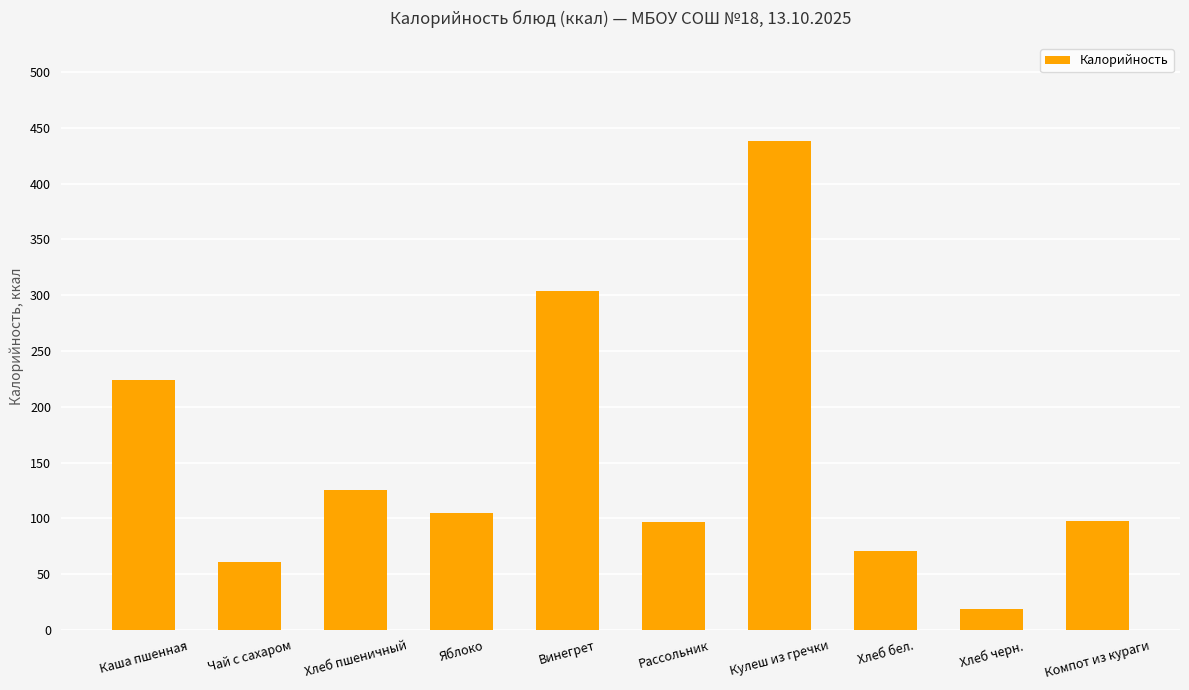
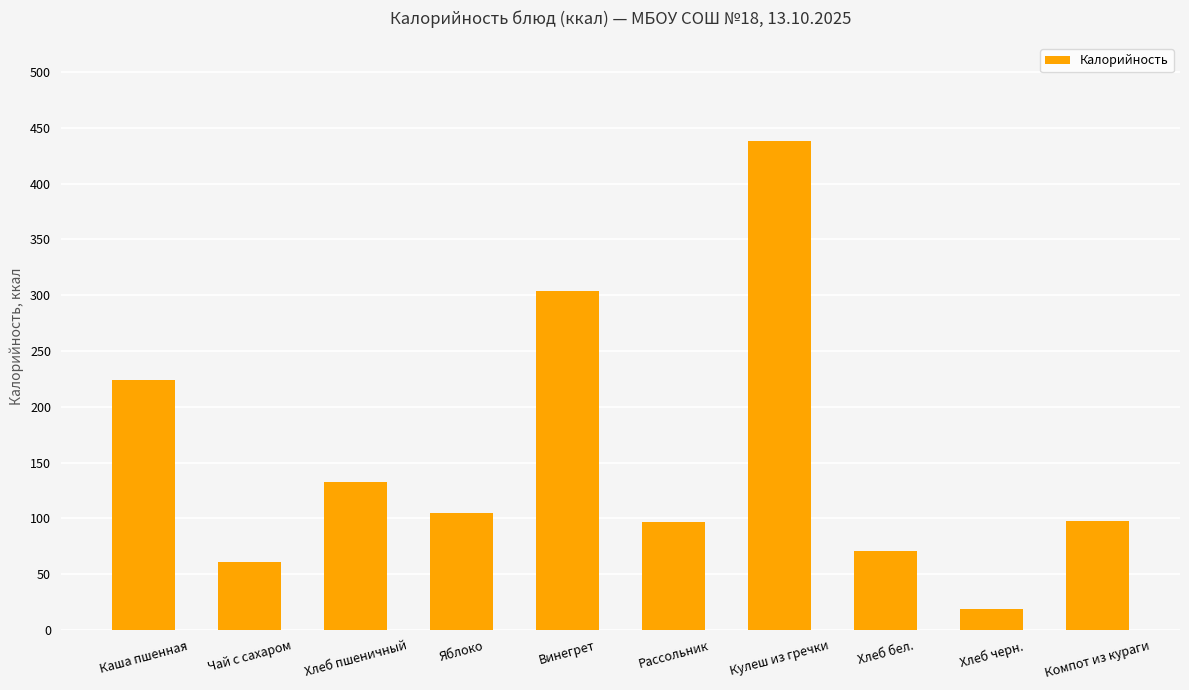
Хлеб пшеничный: 125 -> 133
